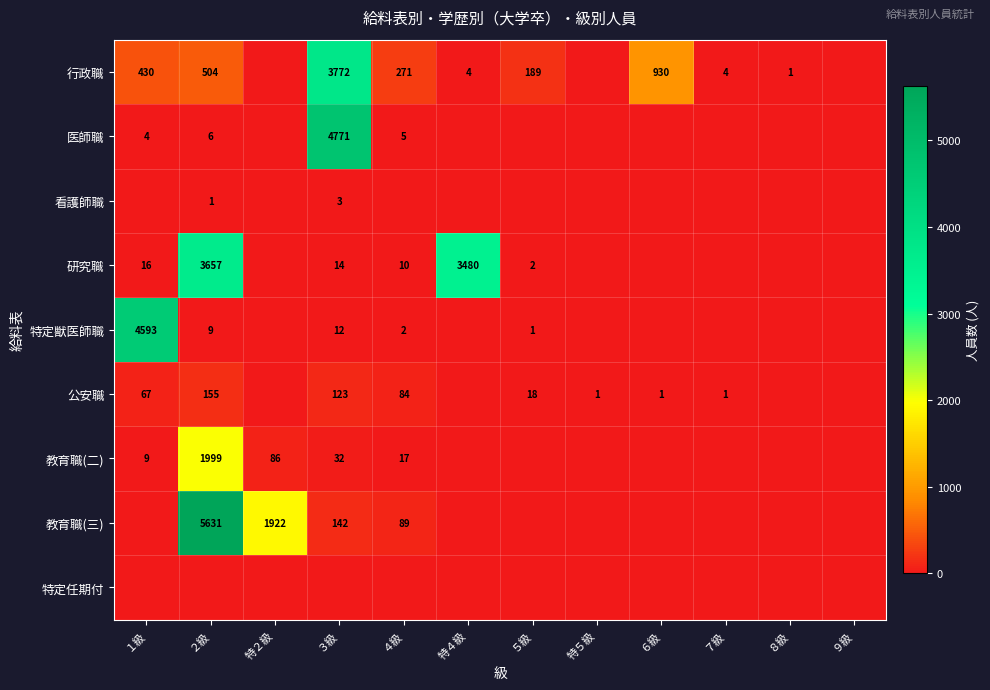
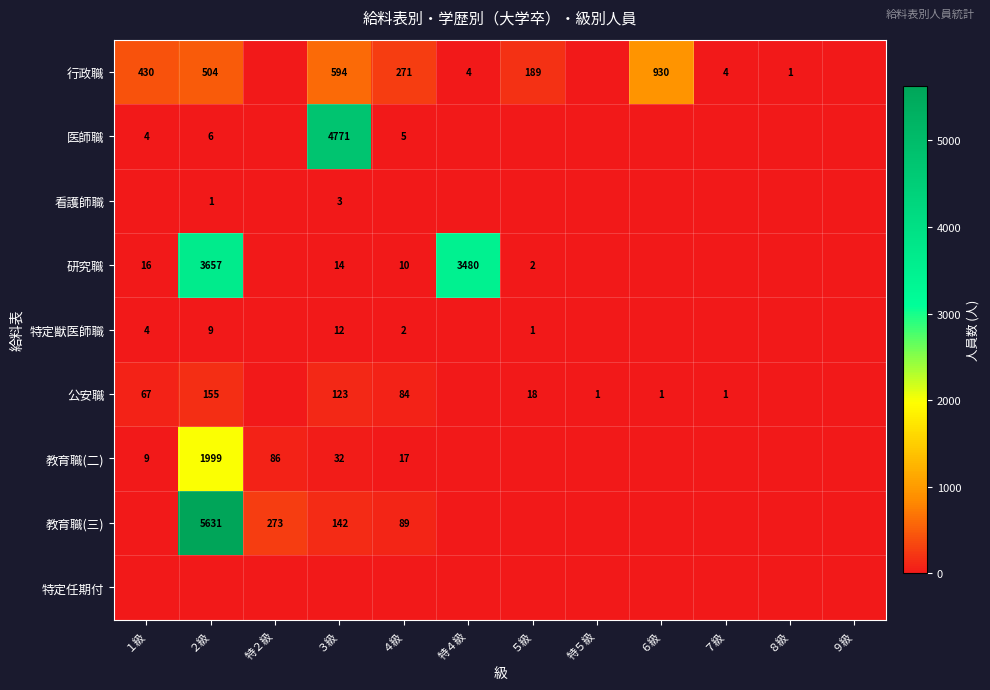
行政職, ３級: 3772 -> 594
特定獣医師職, １級: 4593 -> 4
教育職(三), 特２級: 1922 -> 273
